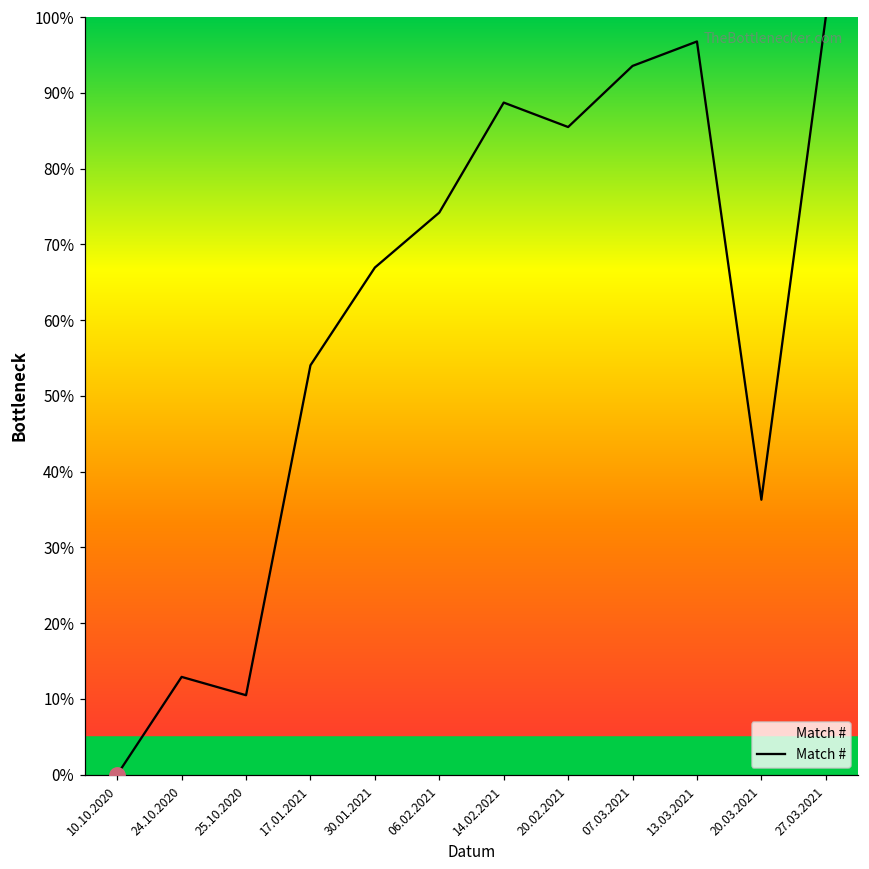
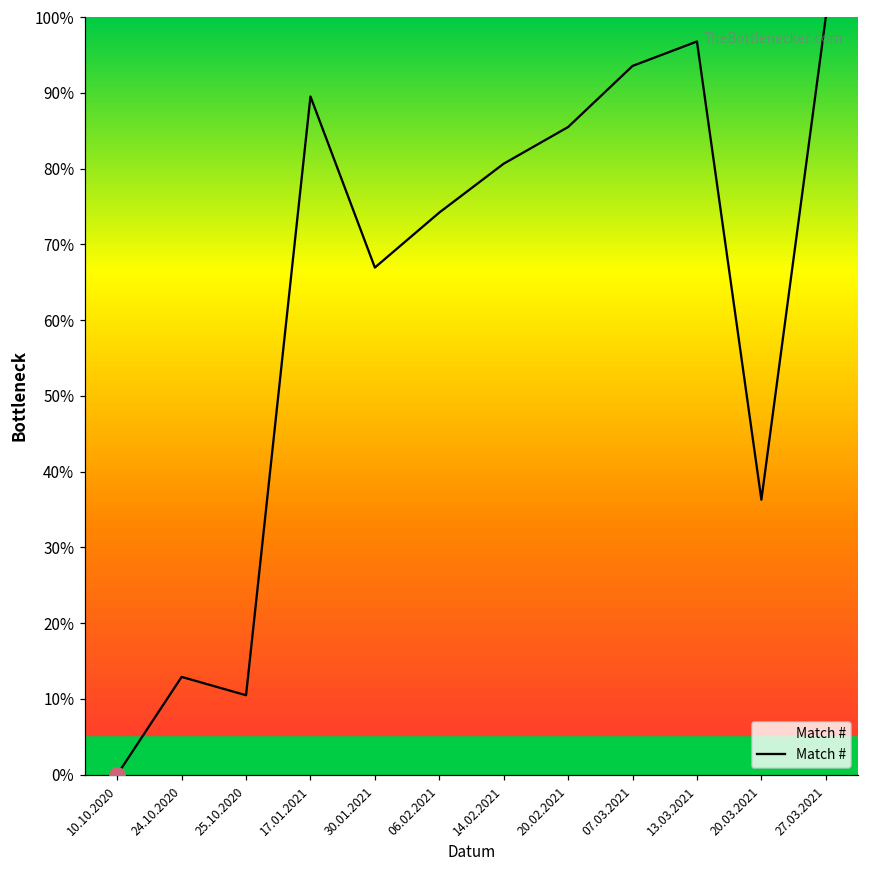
Match #, 17.01.2021: 54% -> 90%
Match #, 14.02.2021: 89% -> 81%
